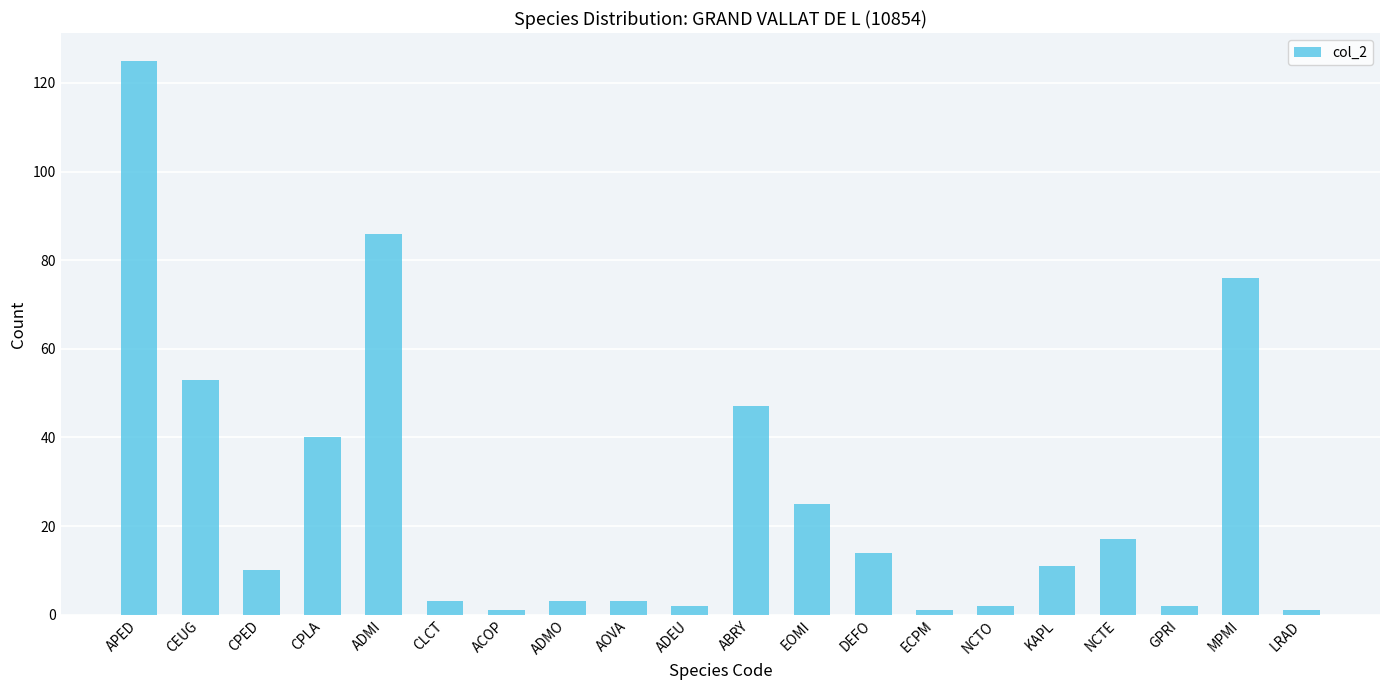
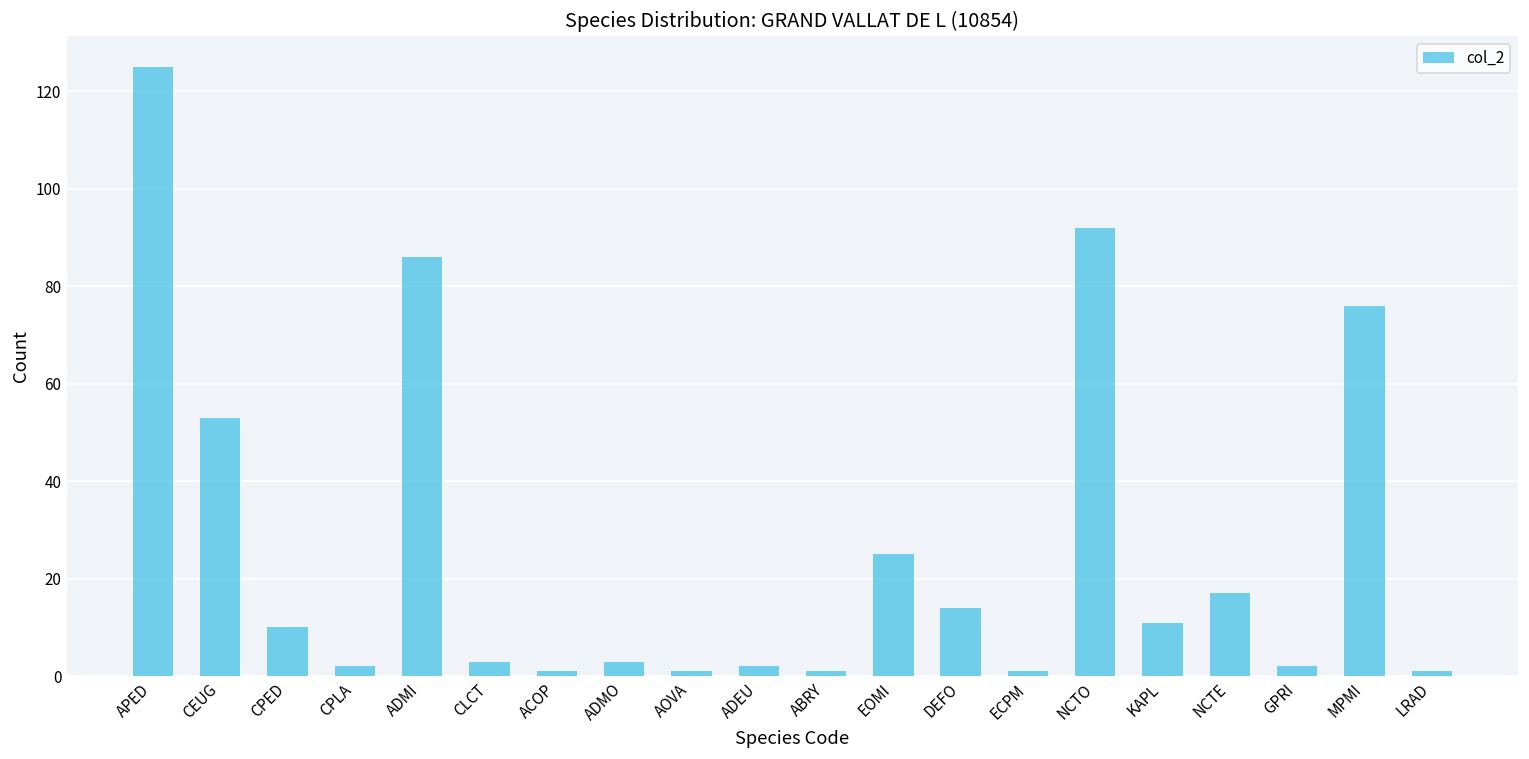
CPLA: 40 -> 2
AOVA: 3 -> 1
ABRY: 47 -> 1
NCTO: 2 -> 92
